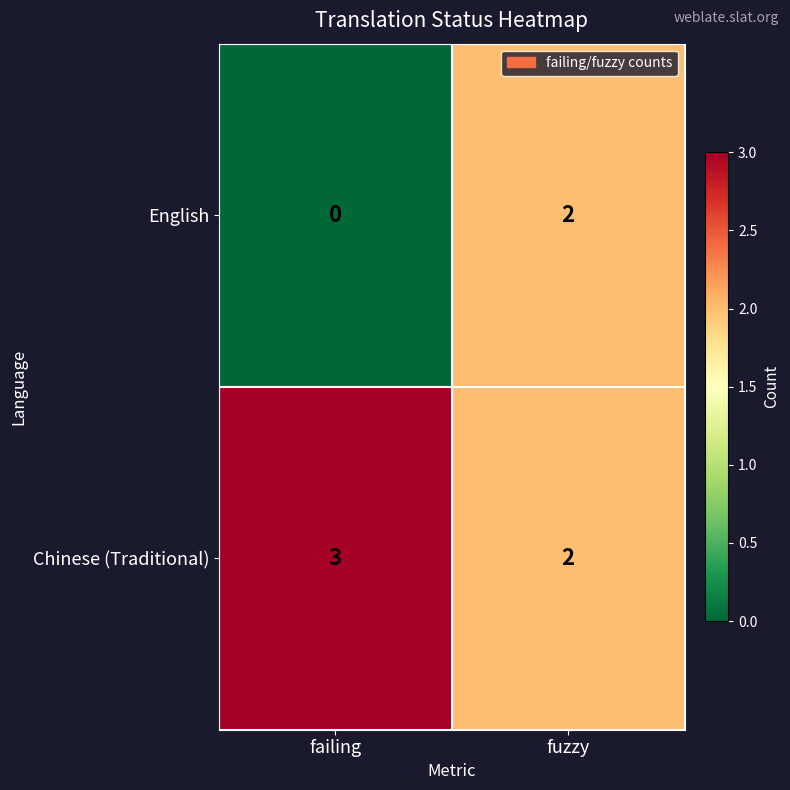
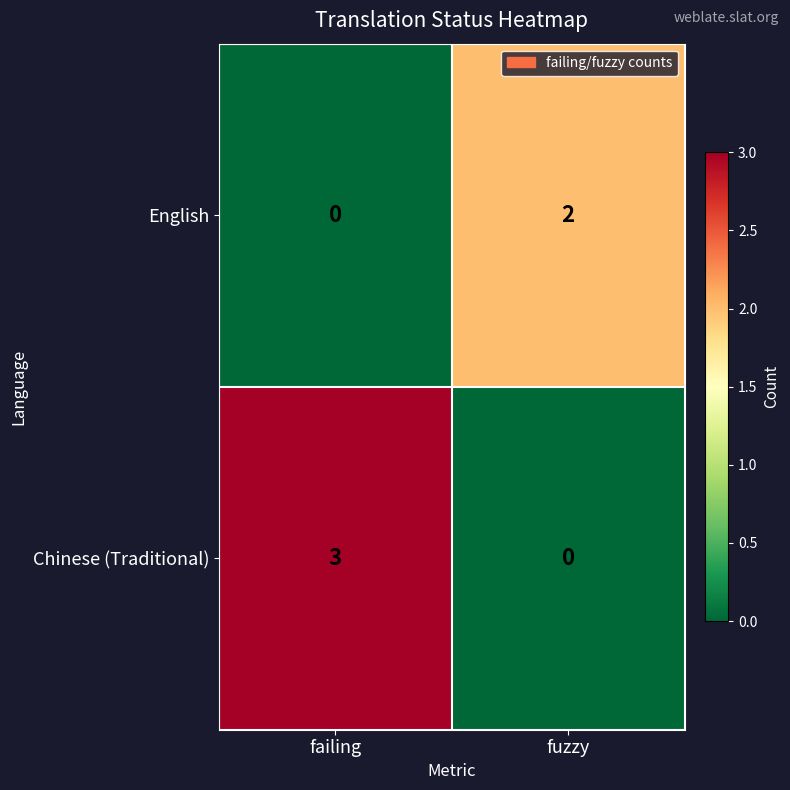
Chinese (Traditional), fuzzy: 2 -> 0
